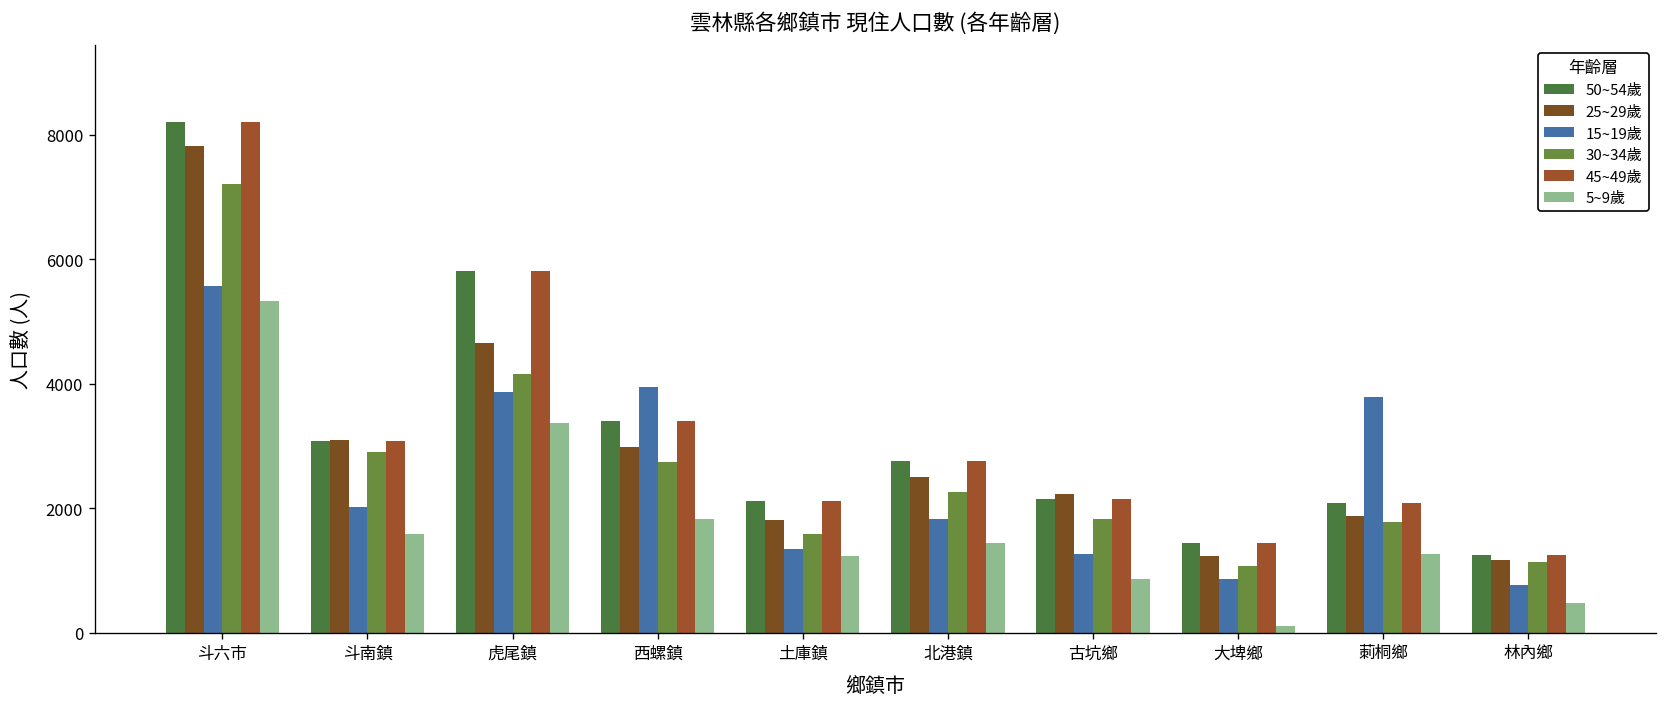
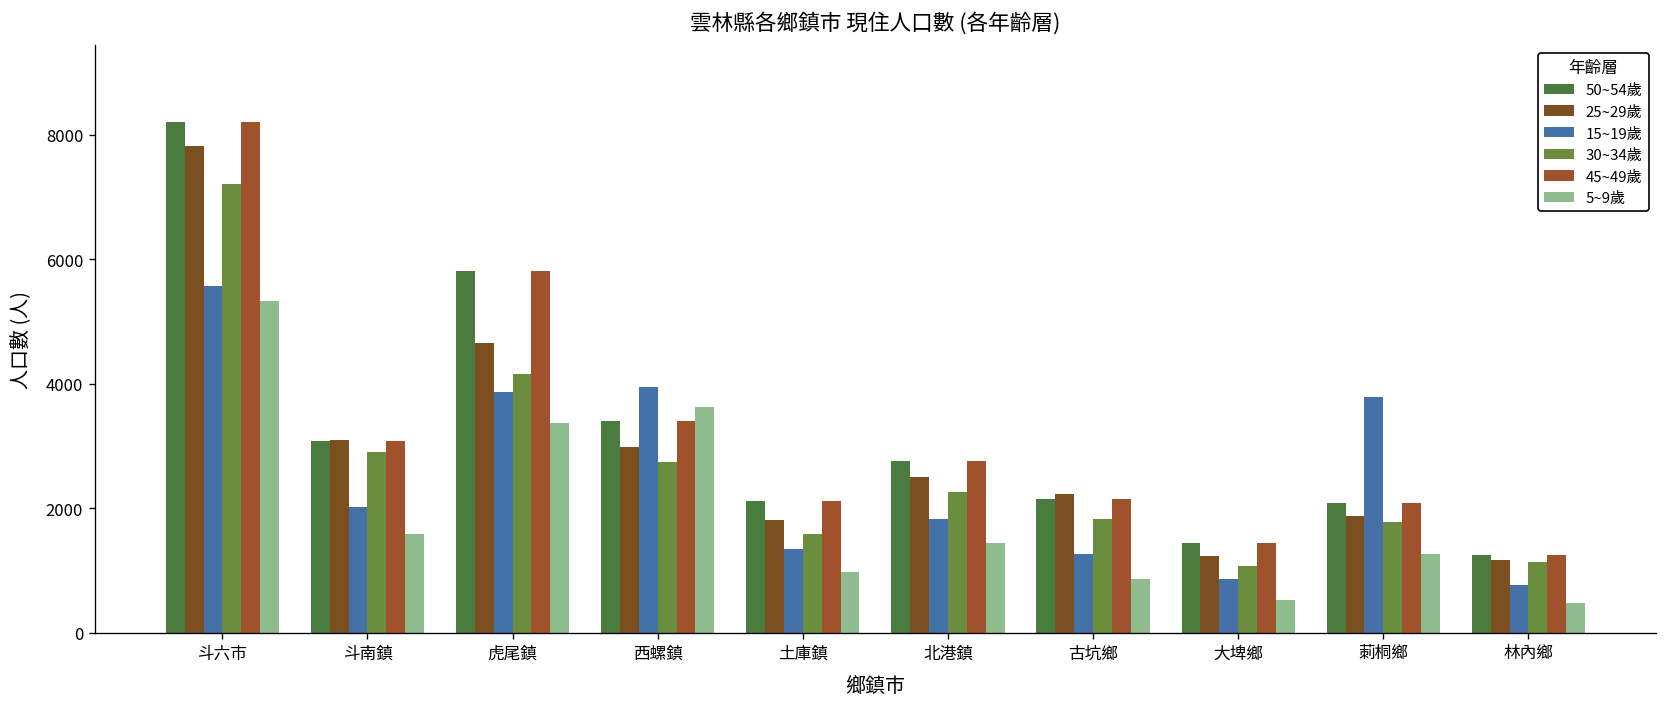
5~9歲, 西螺鎮: 1800 -> 3600
5~9歲, 土庫鎮: 1200 -> 1000
5~9歲, 大埤鄉: 100 -> 500
